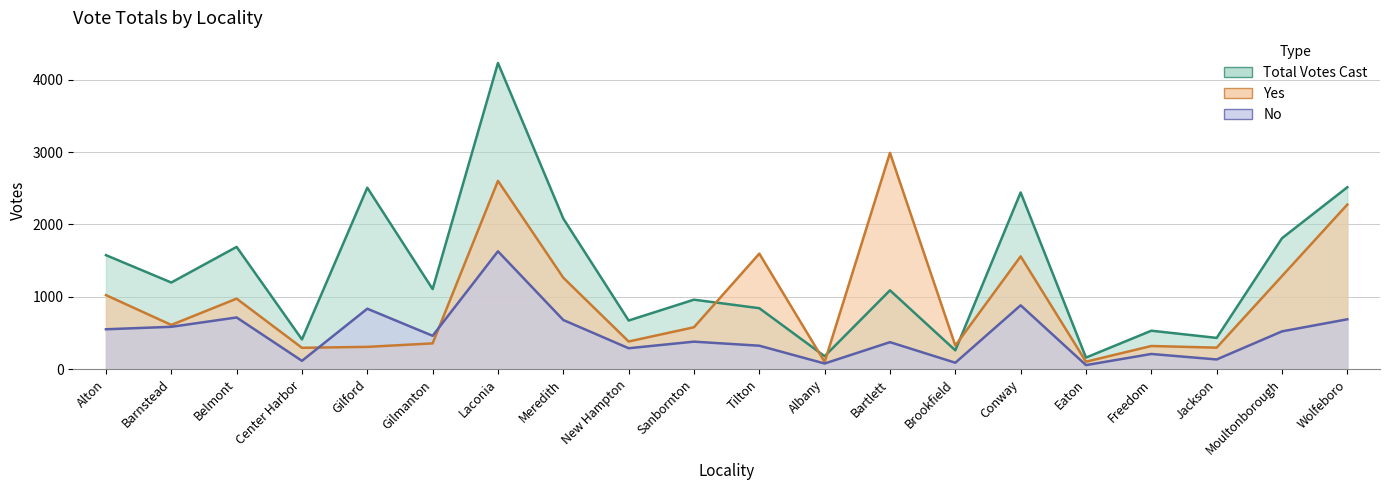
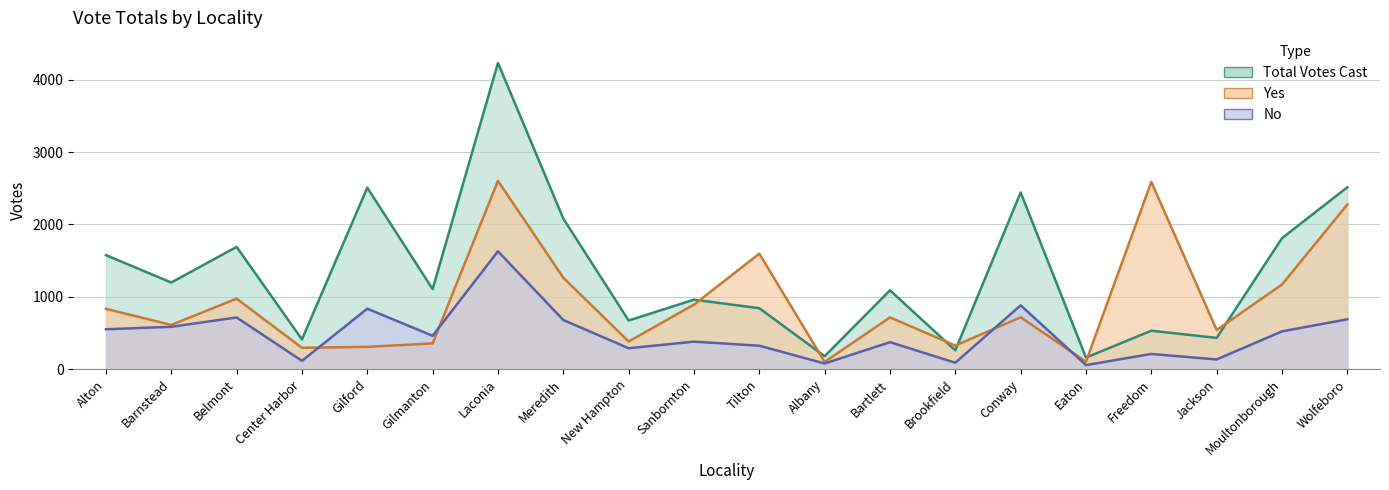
Yes, Alton: 1000 -> 800
Yes, Sanbornton: 600 -> 900
Yes, Bartlett: 3000 -> 700
Yes, Conway: 1600 -> 700
Yes, Freedom: 300 -> 2600
Yes, Jackson: 300 -> 500
Yes, Moultonborough: 1300 -> 1200
